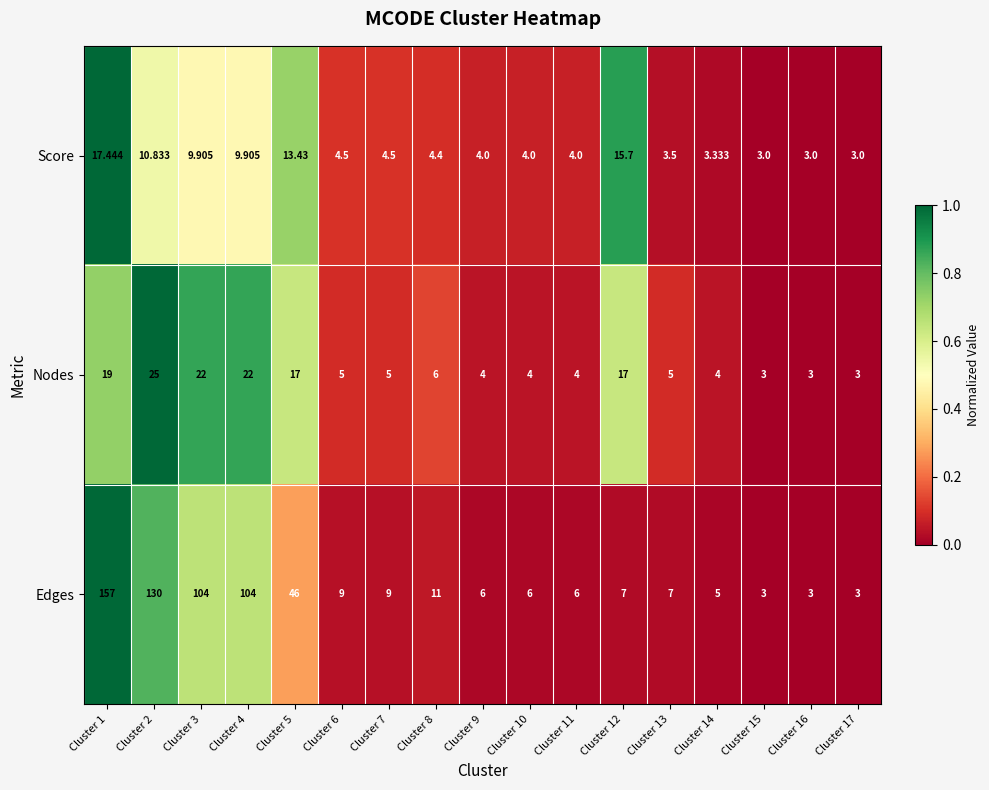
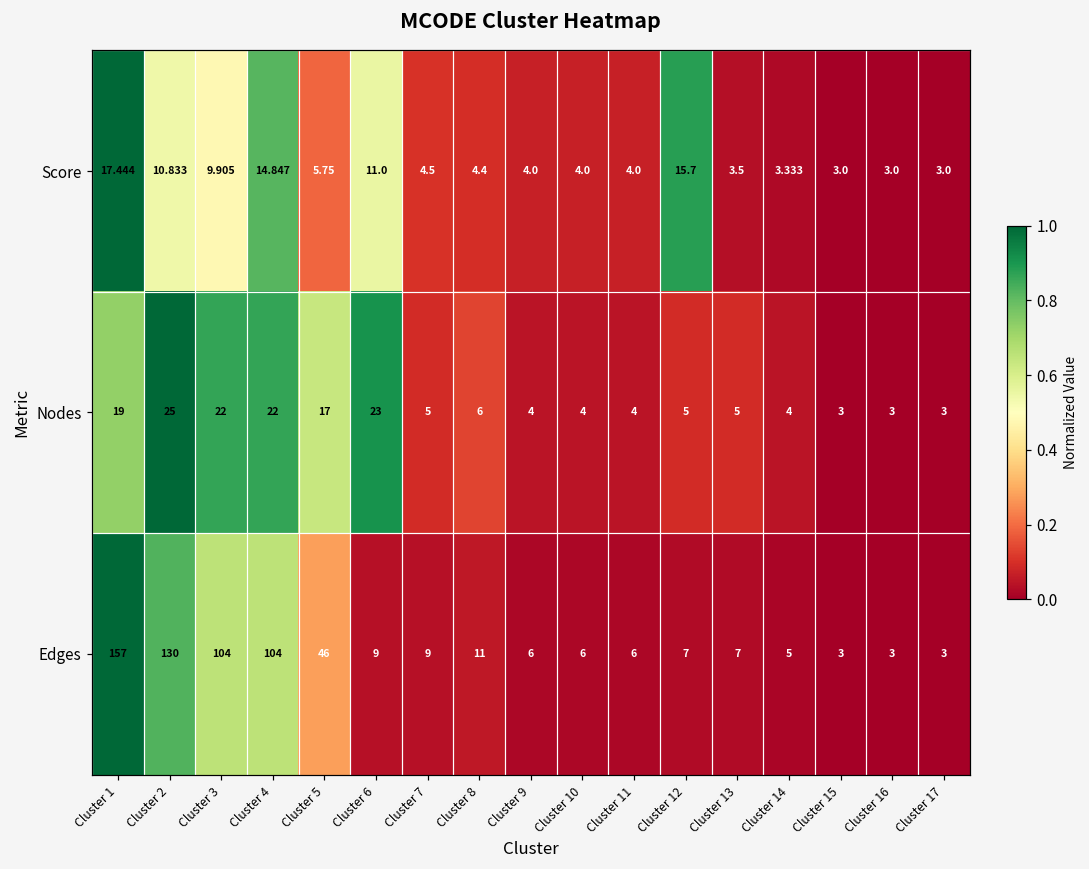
Score, Cluster 4: 9.905 -> 14.847
Score, Cluster 5: 13.43 -> 5.75
Score, Cluster 6: 4.5 -> 11.0
Nodes, Cluster 6: 5 -> 23
Nodes, Cluster 12: 17 -> 5
